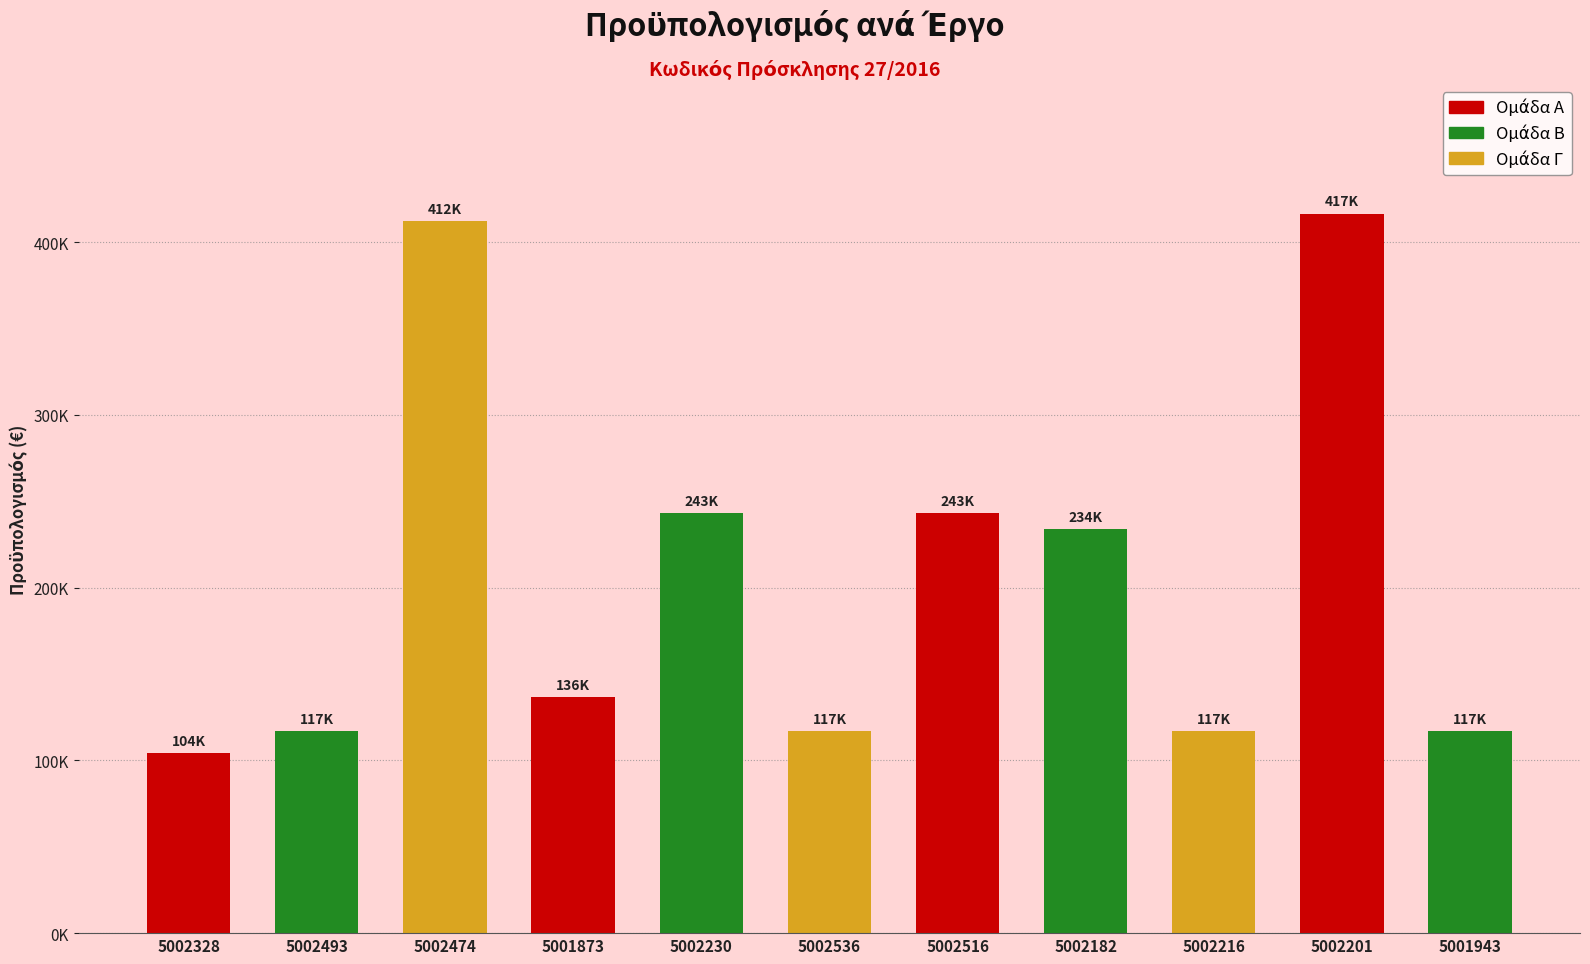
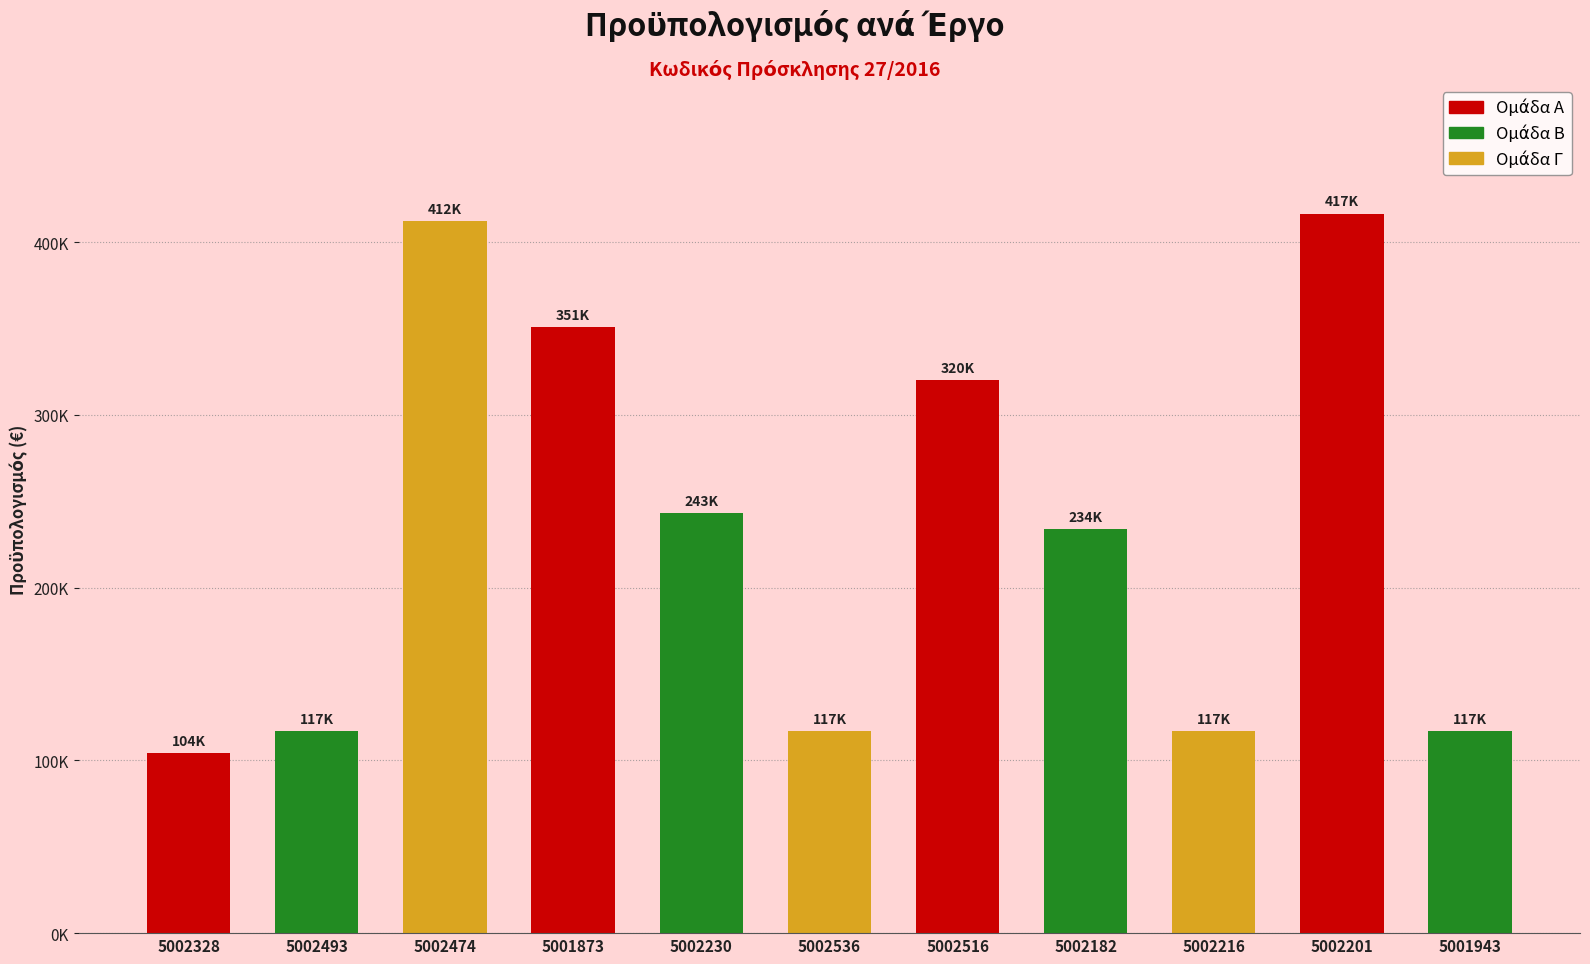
5001873: 136K -> 351K
5002516: 243K -> 320K
